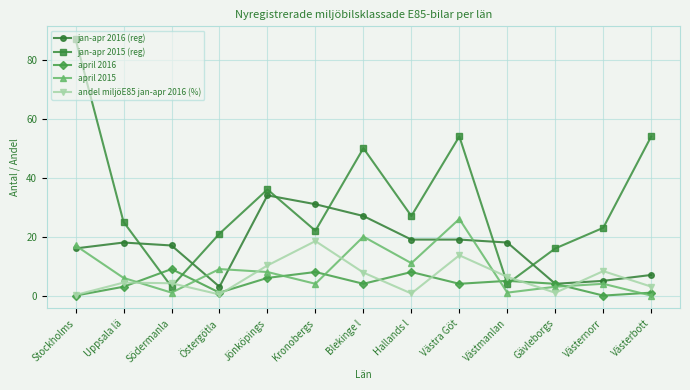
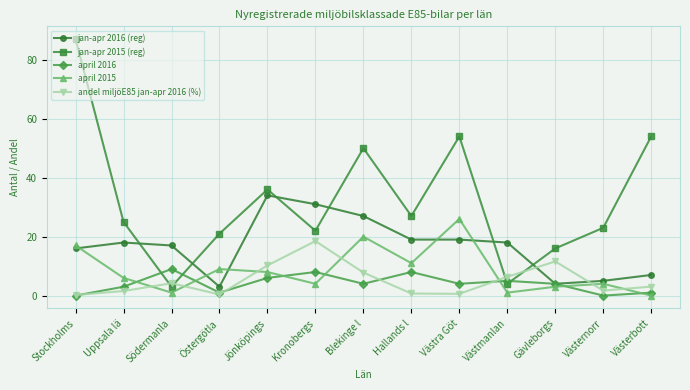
andel miljöE85 jan-apr 2016 (%), Uppsala lä: 4 -> 2
andel miljöE85 jan-apr 2016 (%), Västra Göt: 14 -> 1
andel miljöE85 jan-apr 2016 (%), Gävleborgs: 1 -> 12
andel miljöE85 jan-apr 2016 (%), Västernorr: 8 -> 2
